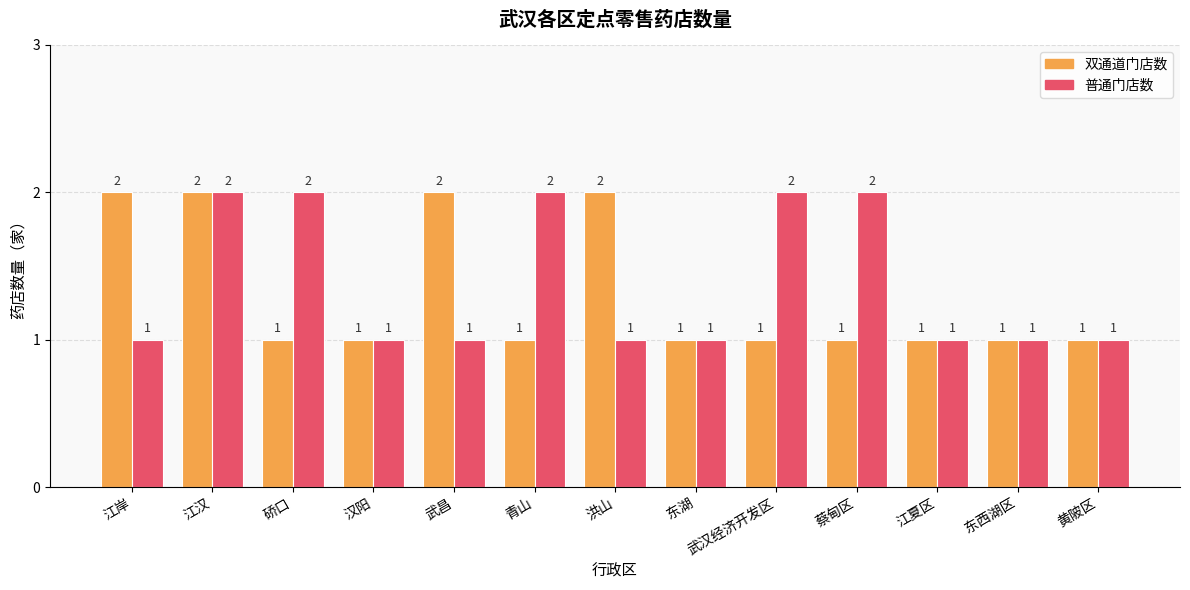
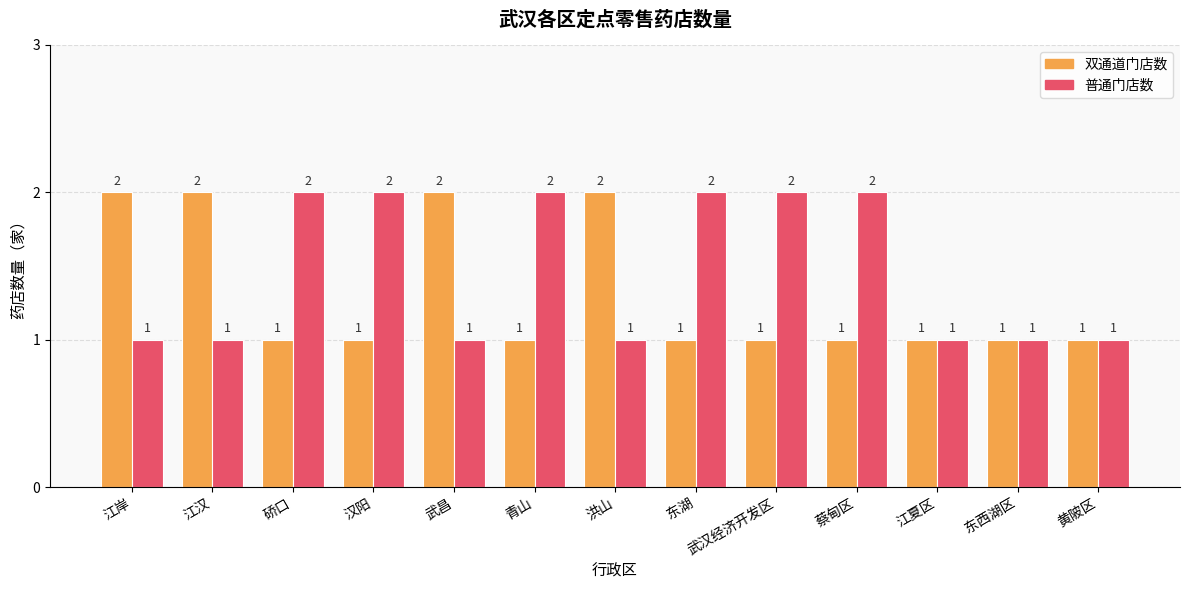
普通门店数, 江汉: 2 -> 1
普通门店数, 汉阳: 1 -> 2
普通门店数, 东湖: 1 -> 2
